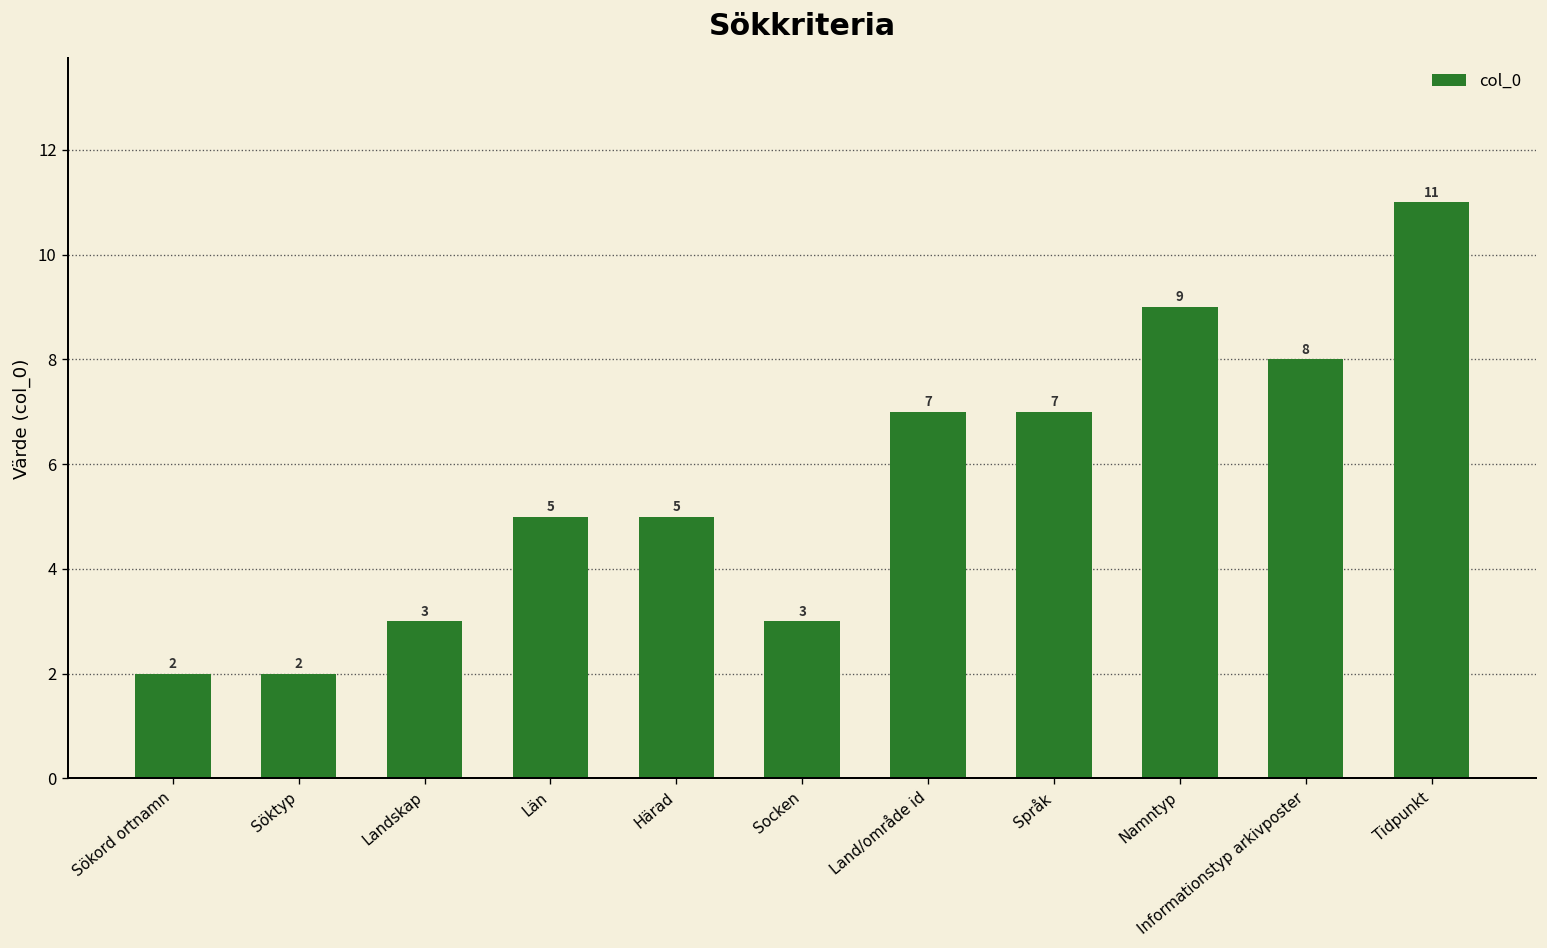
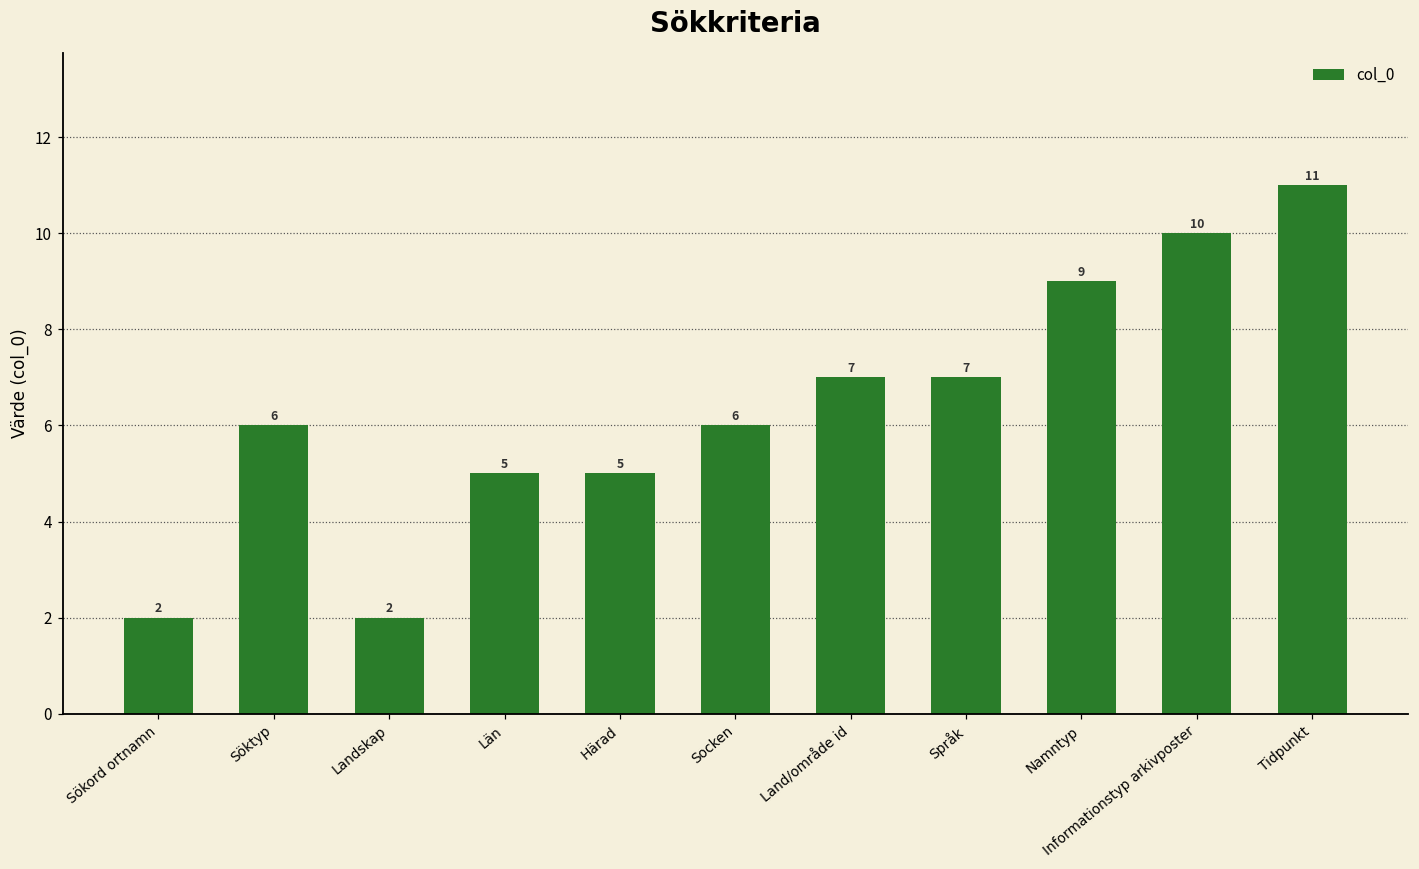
Söktyp: 2 -> 6
Landskap: 3 -> 2
Socken: 3 -> 6
Informationstyp arkivposter: 8 -> 10
